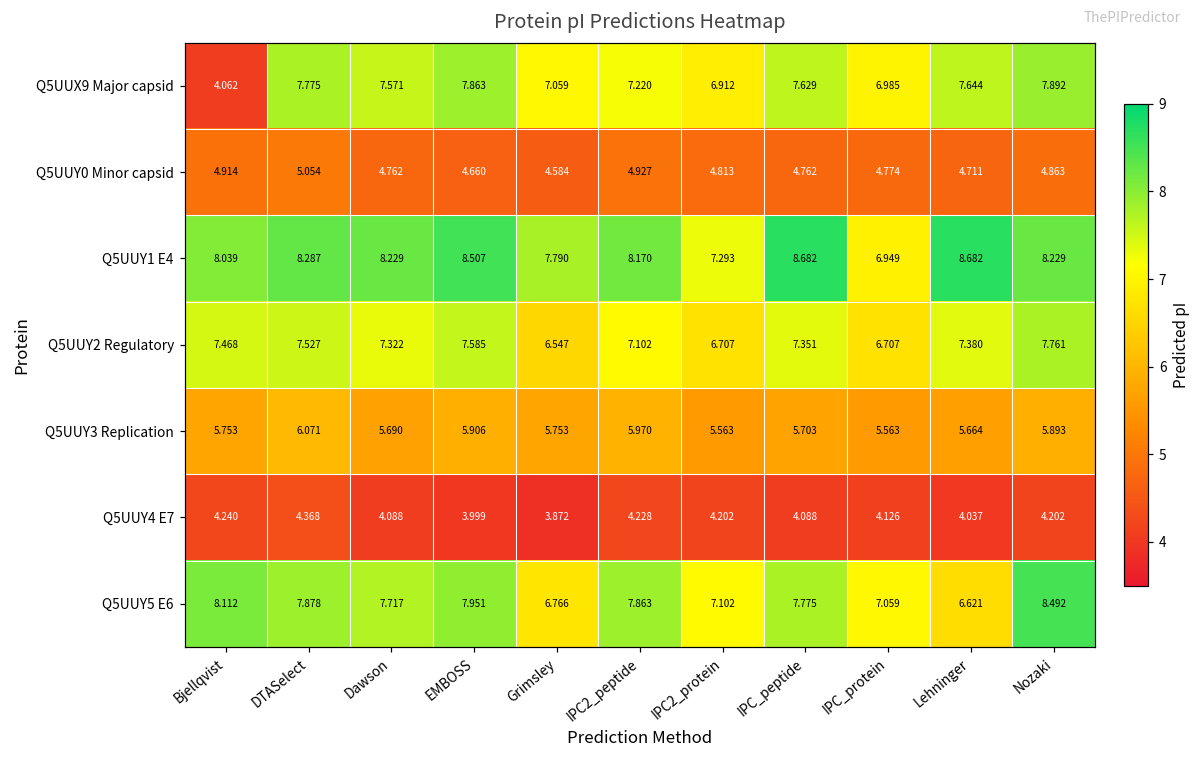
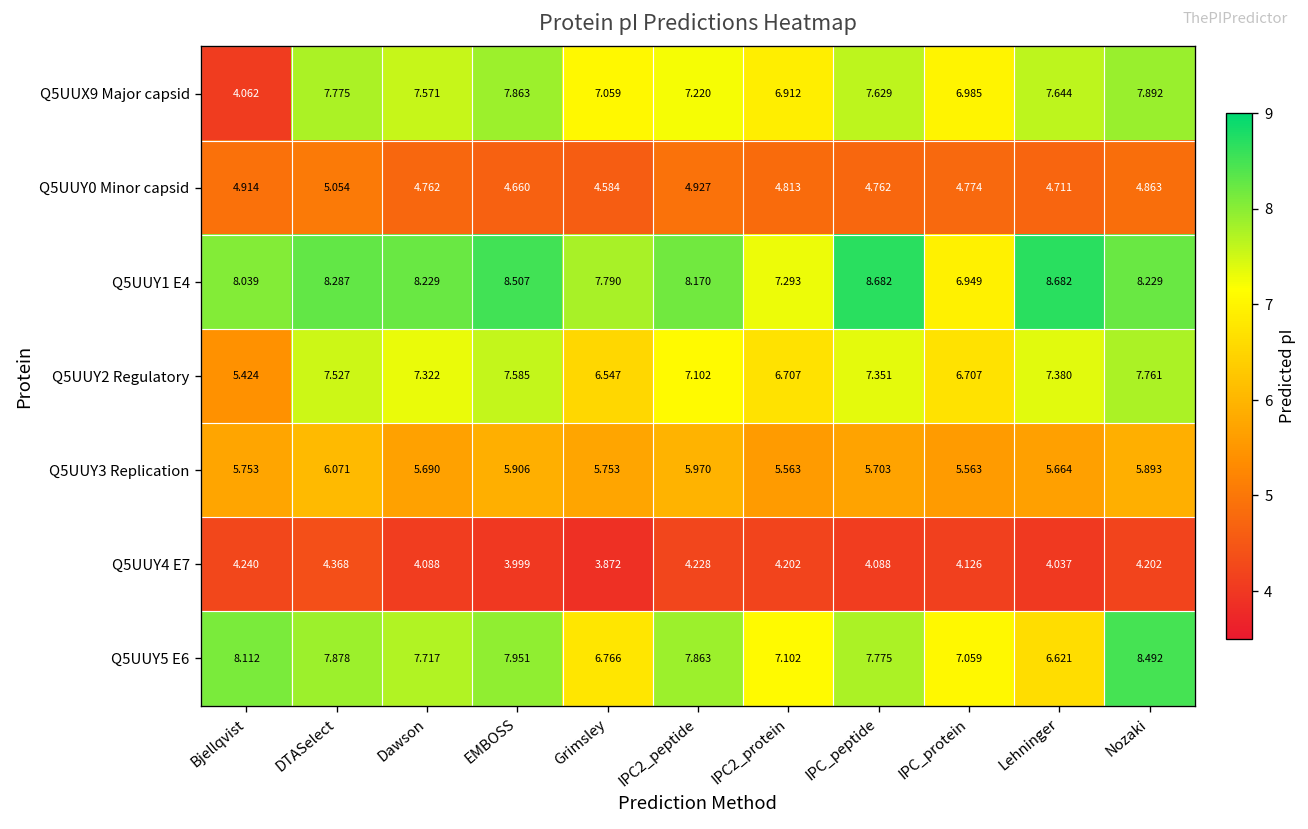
Q5UUY2 Regulatory, Bjellqvist: 7.468 -> 5.424
